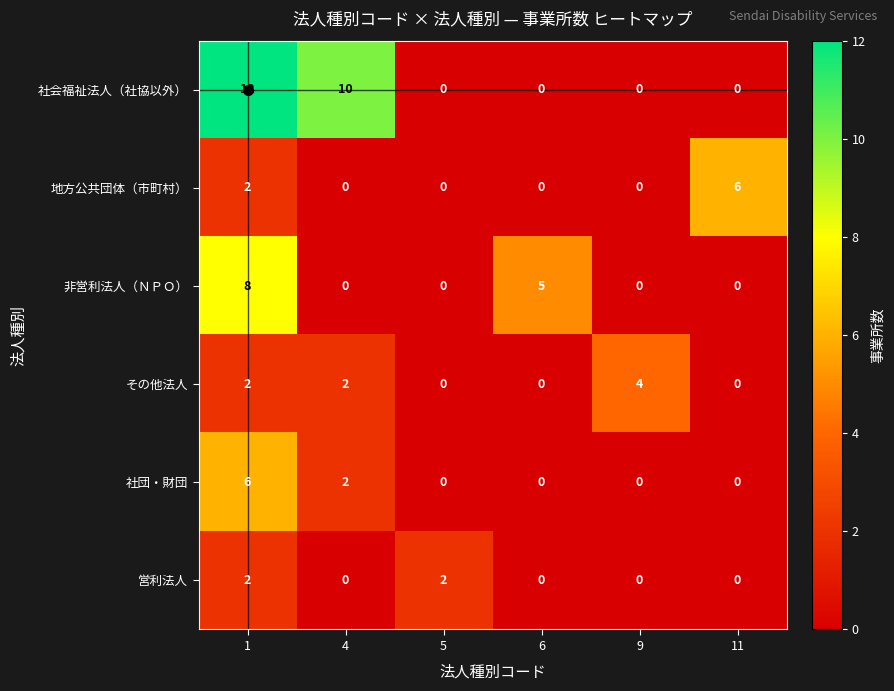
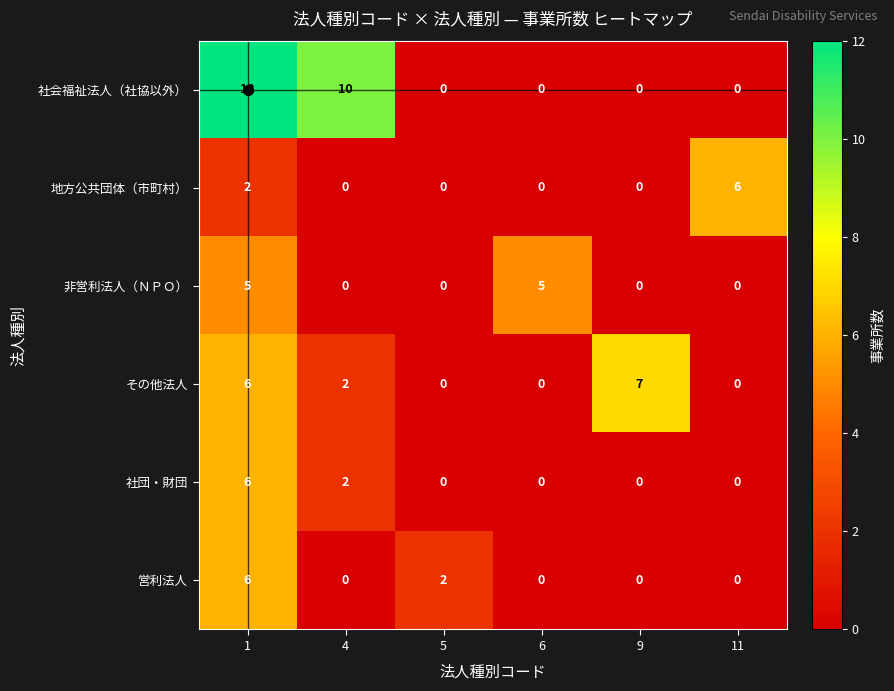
非営利法人（ＮＰＯ）, 1: 8 -> 5
その他法人, 1: 2 -> 6
その他法人, 9: 4 -> 7
営利法人, 1: 2 -> 6
